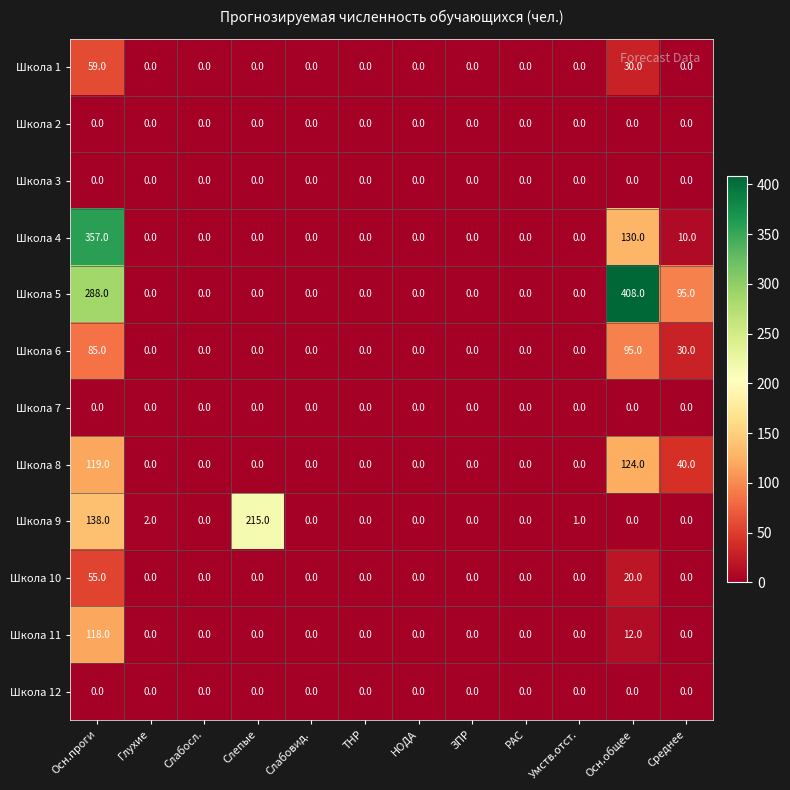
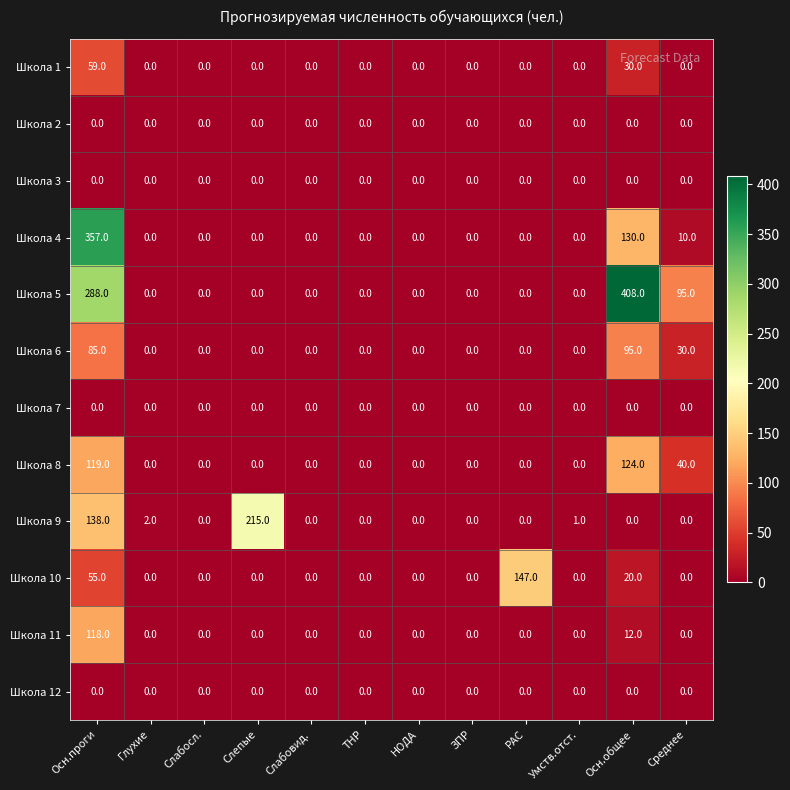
Школа 10, РАС: 0.0 -> 147.0
